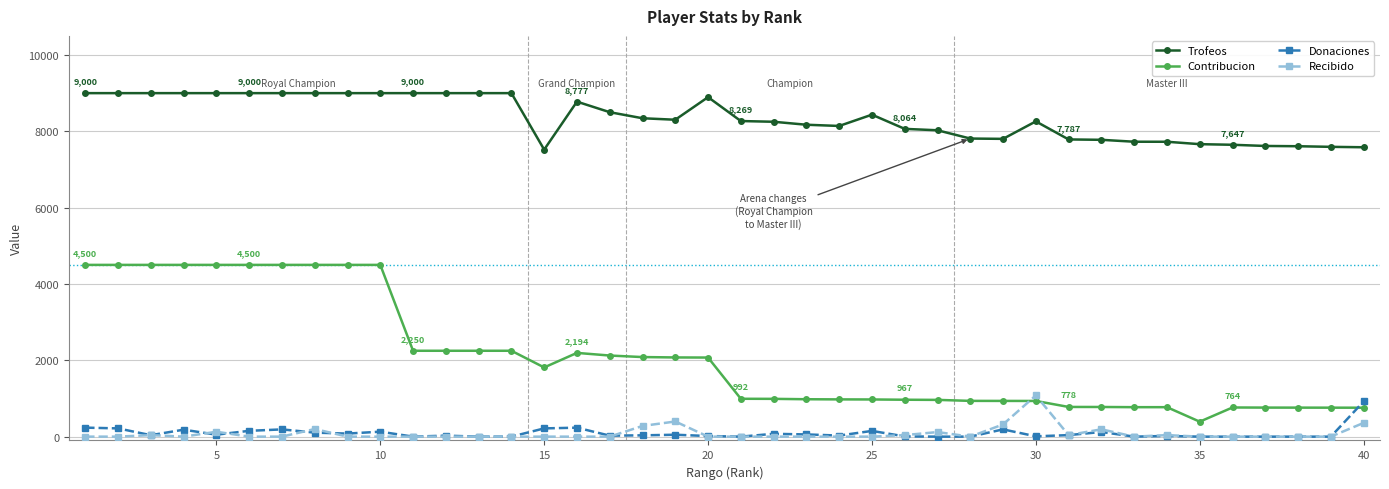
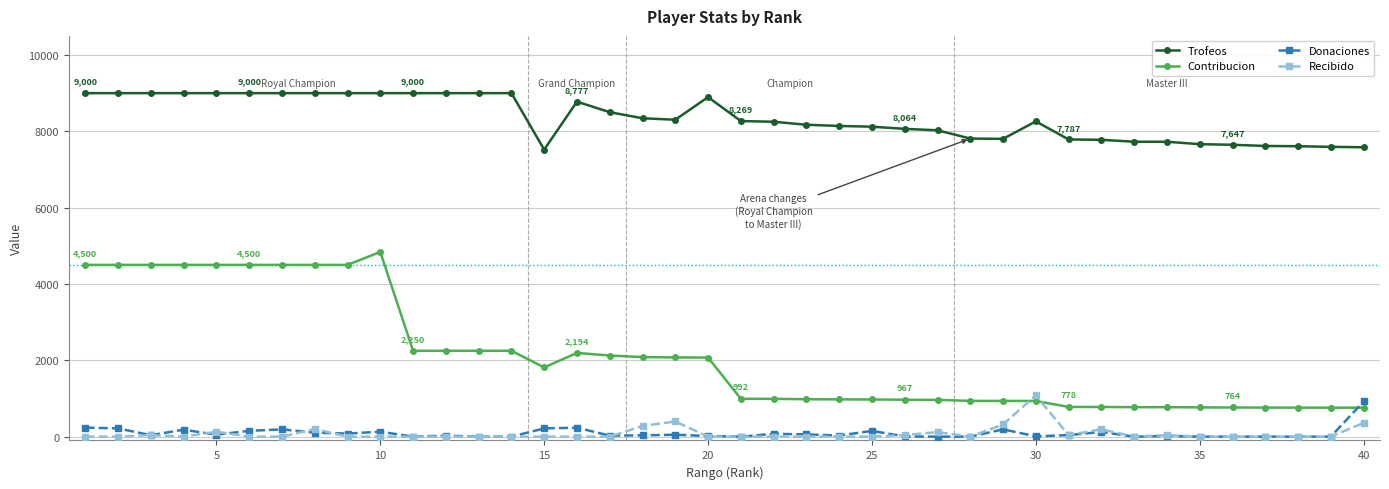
Contribucion, 10: 4500 -> 4800
Trofeos, 25: 8400 -> 8100
Contribucion, 35: 400 -> 800
